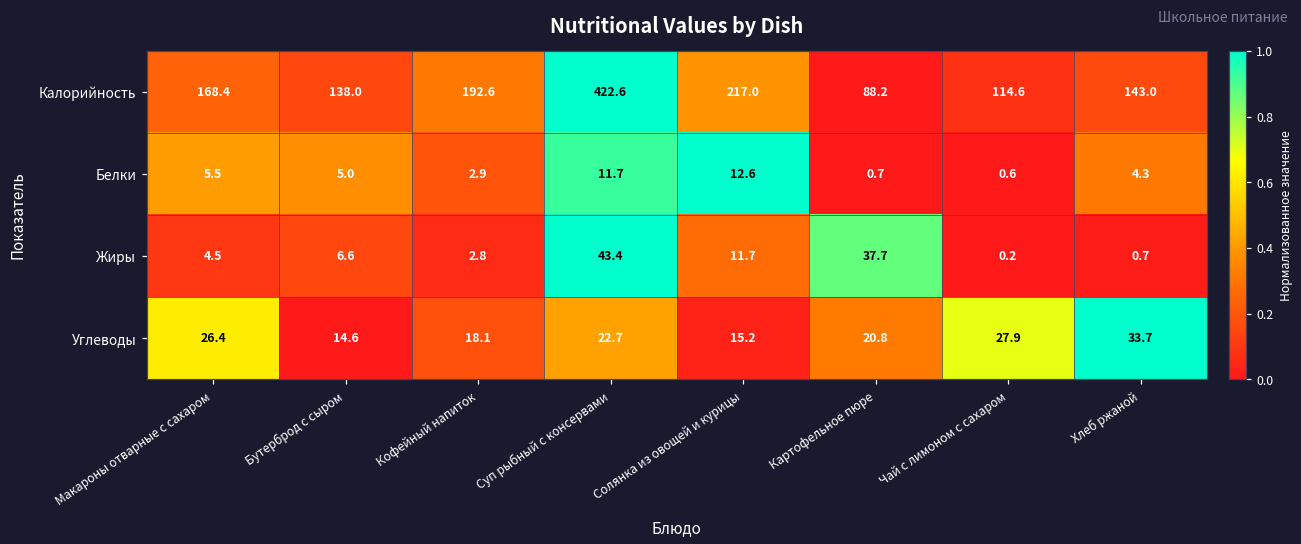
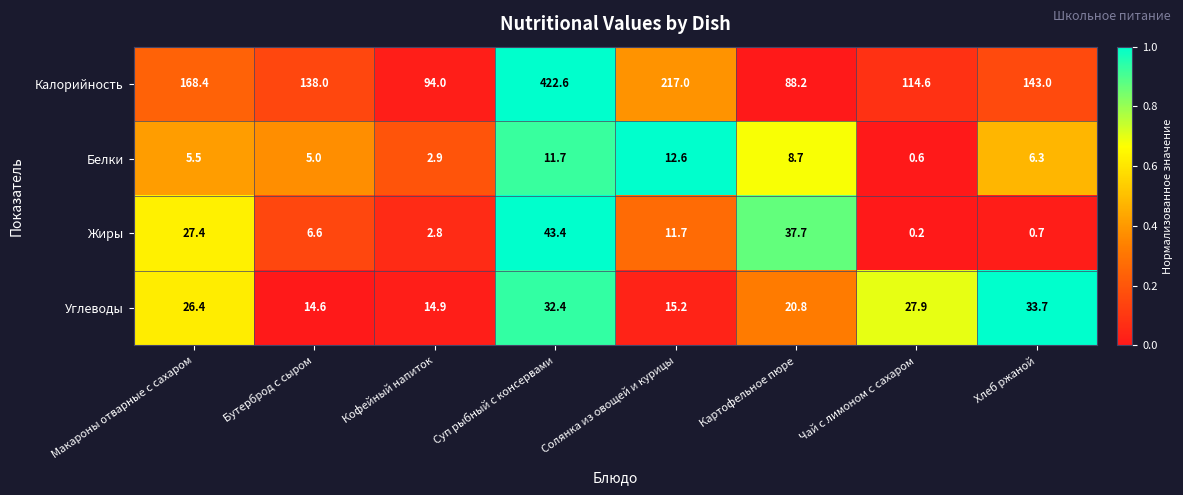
Калорийность, Кофейный напиток: 192.6 -> 94.0
Белки, Картофельное пюре: 0.7 -> 8.7
Белки, Хлеб ржаной: 4.3 -> 6.3
Жиры, Макароны отварные с сахаром: 4.5 -> 27.4
Углеводы, Кофейный напиток: 18.1 -> 14.9
Углеводы, Суп рыбный с консервами: 22.7 -> 32.4
